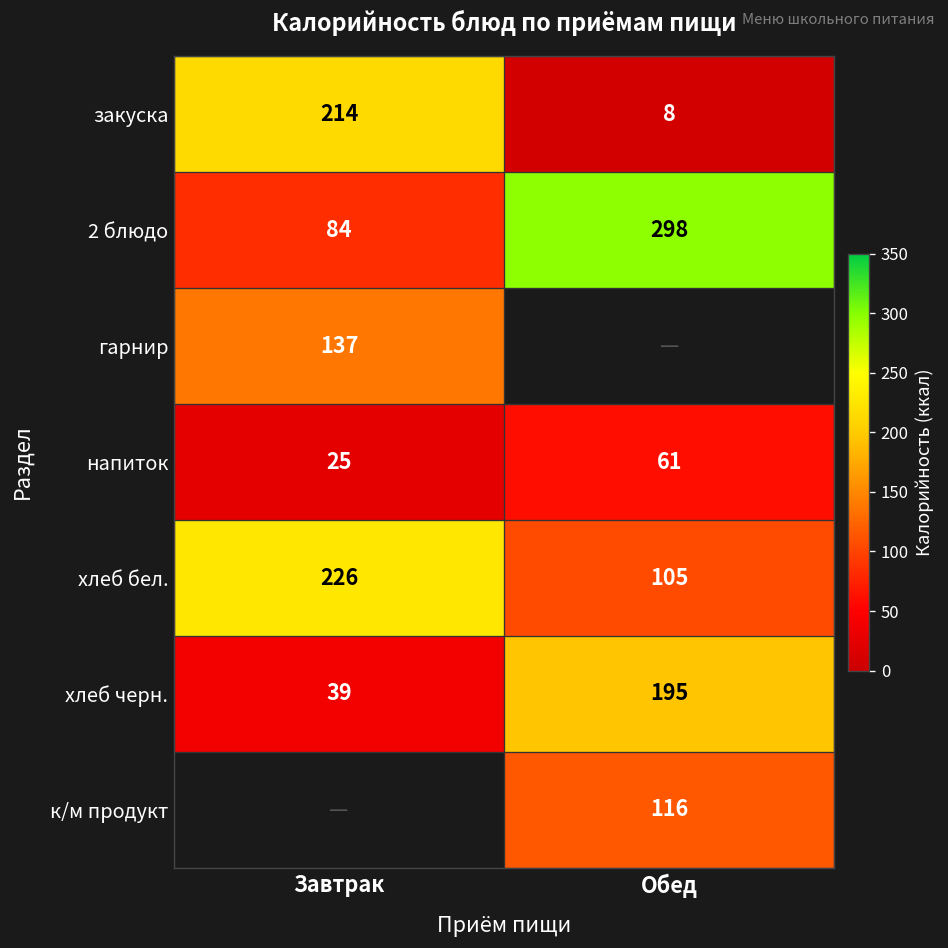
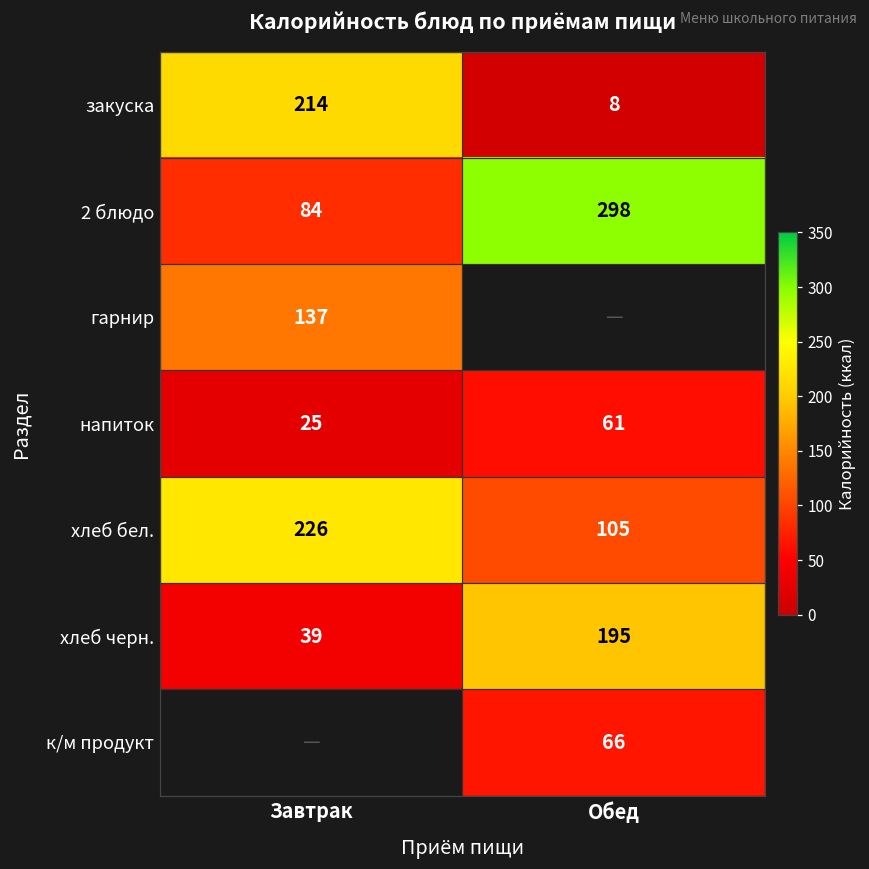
к/м продукт, Обед: 116 -> 66
